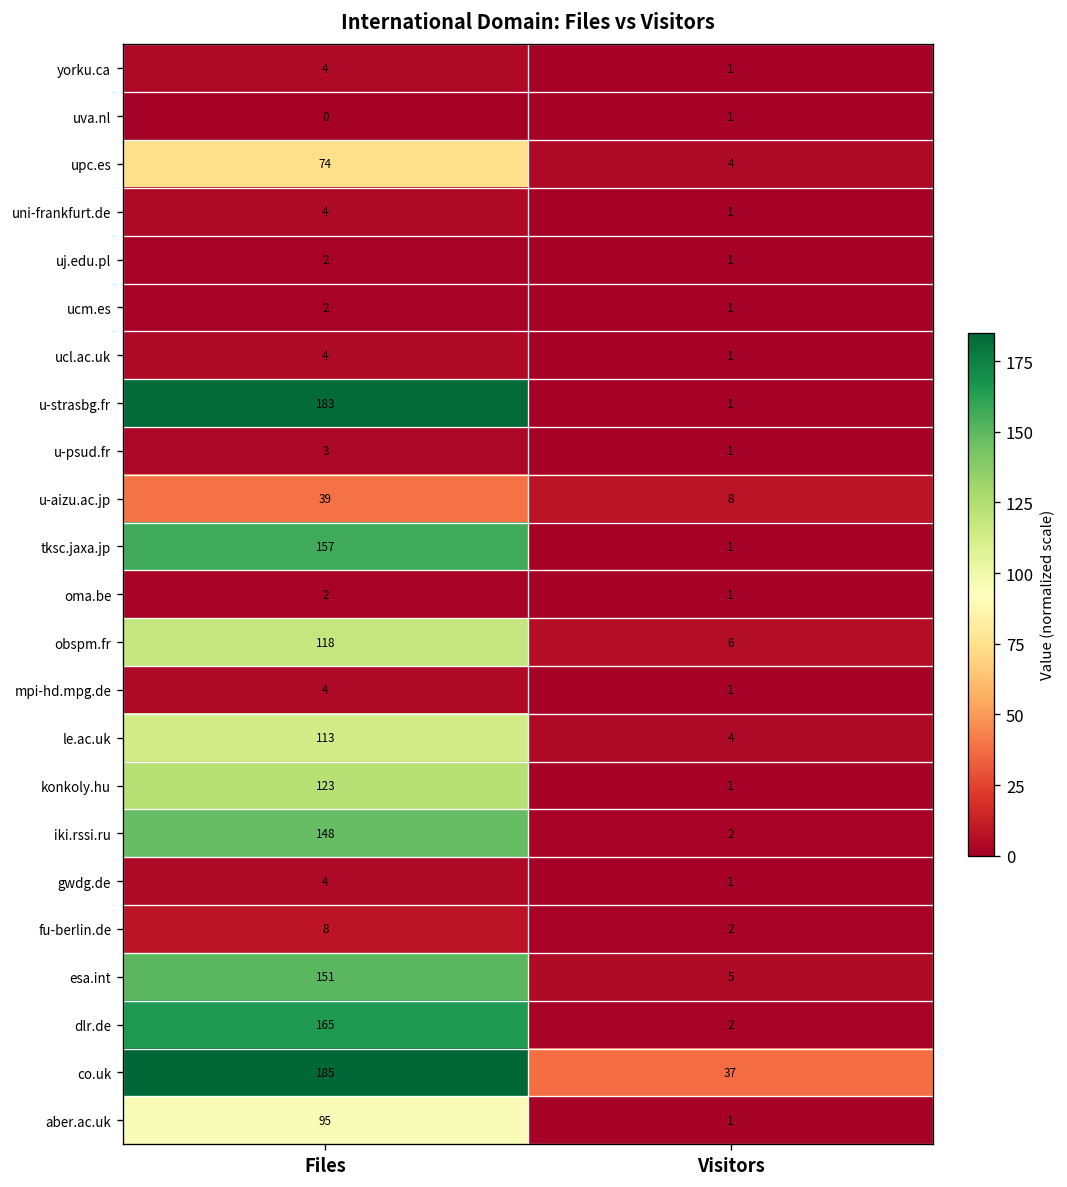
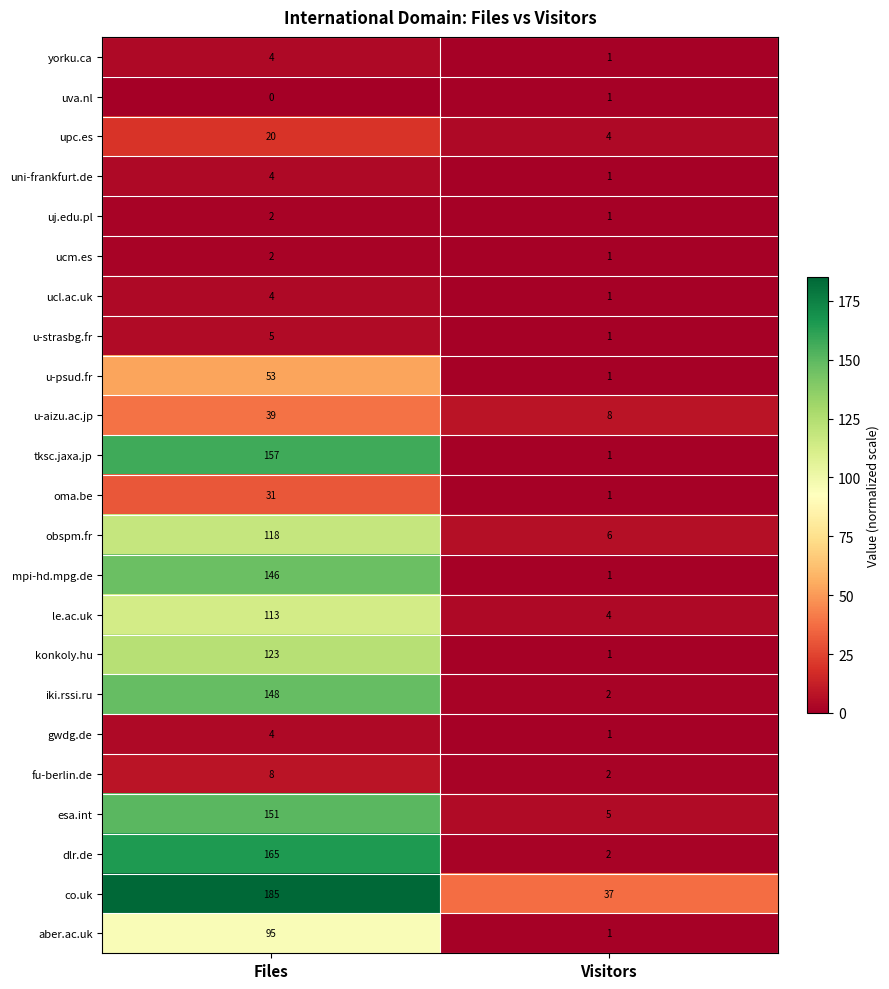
upc.es, Files: 74 -> 20
u-strasbg.fr, Files: 183 -> 5
u-psud.fr, Files: 3 -> 53
oma.be, Files: 2 -> 31
mpi-hd.mpg.de, Files: 4 -> 146
